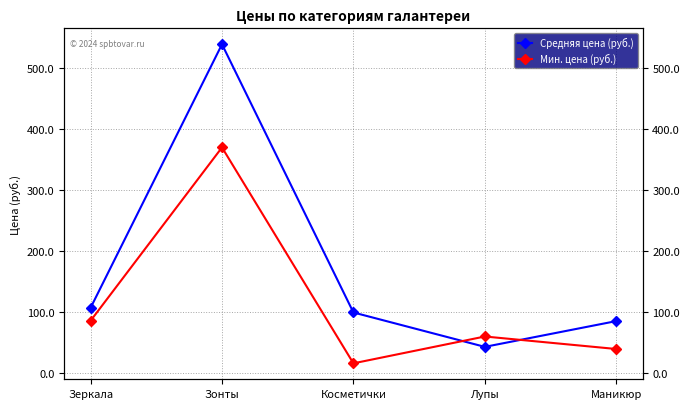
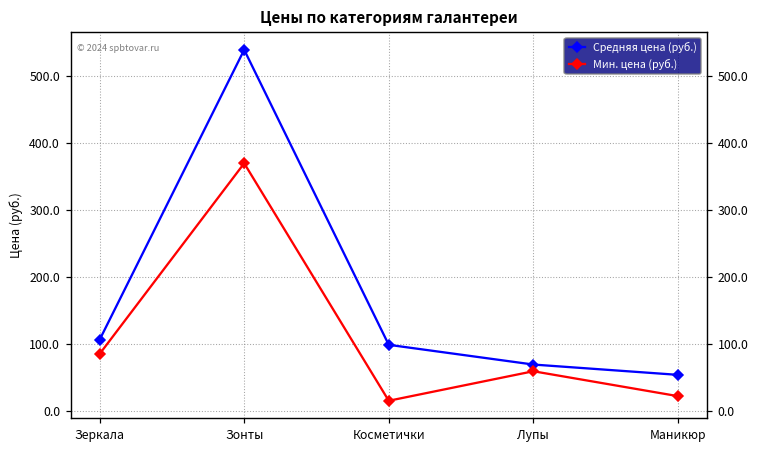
Средняя цена (руб.), Лупы: 40 -> 70
Средняя цена (руб.), Маникюр: 90 -> 50
Мин. цена (руб.), Маникюр: 40 -> 20
